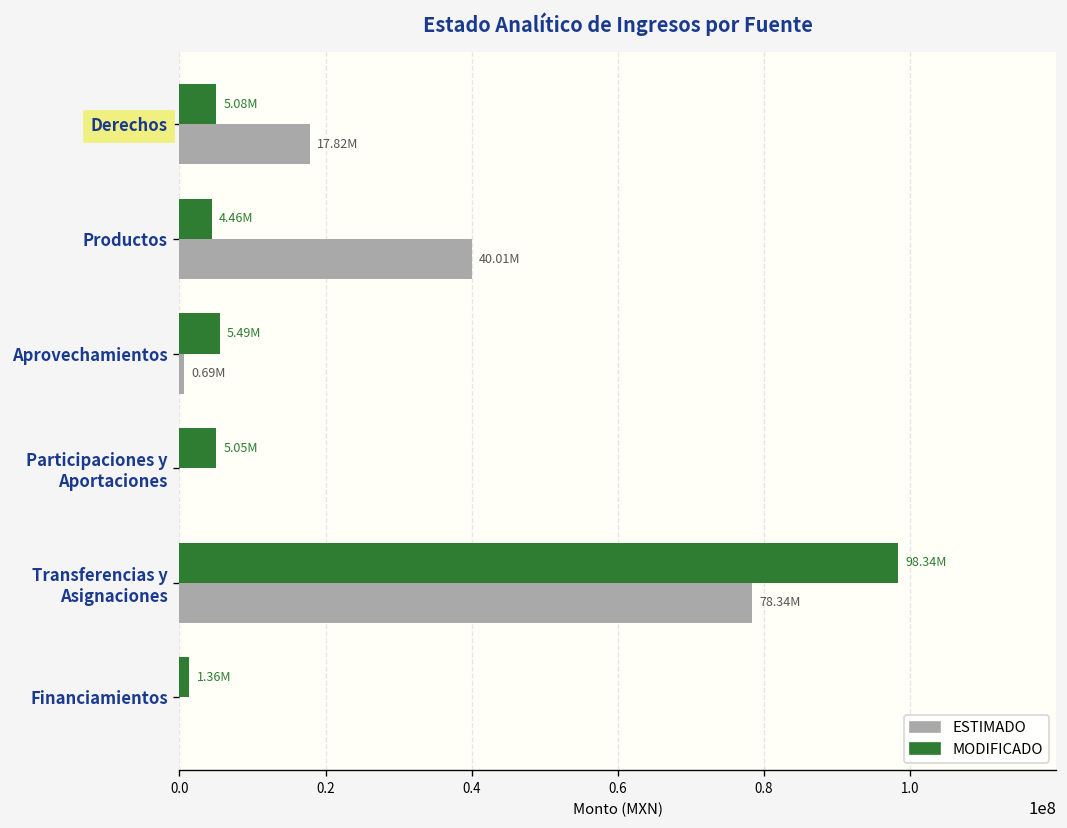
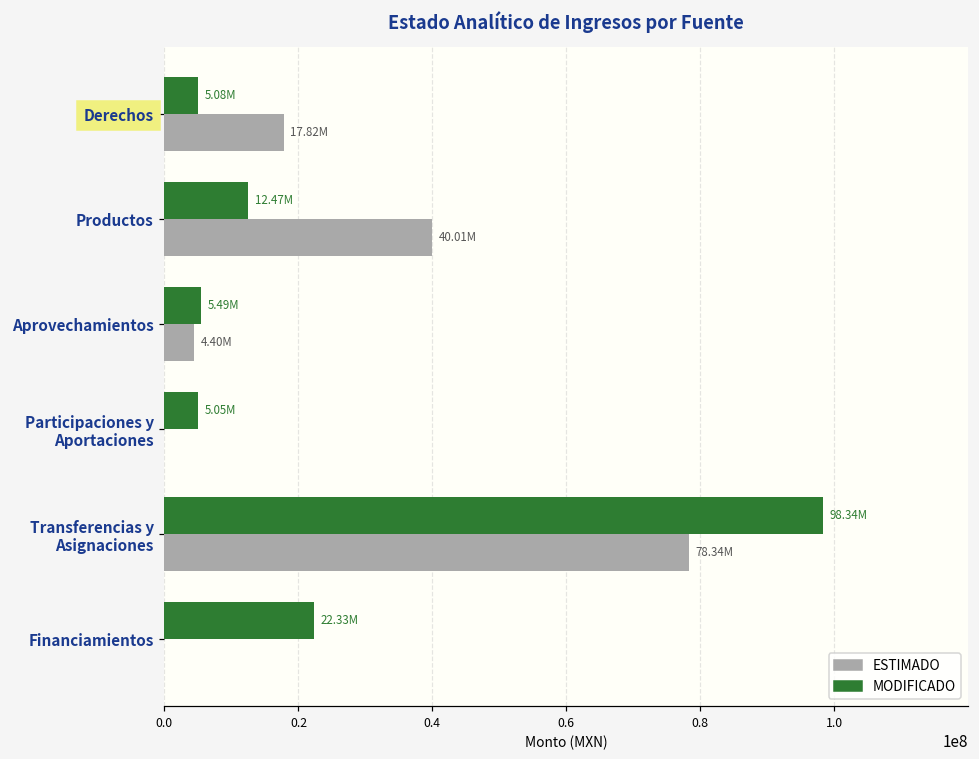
MODIFICADO, Productos: 4.46M -> 12.47M
ESTIMADO, Aprovechamientos: 0.69M -> 4.40M
MODIFICADO, Financiamientos: 1.36M -> 22.33M
